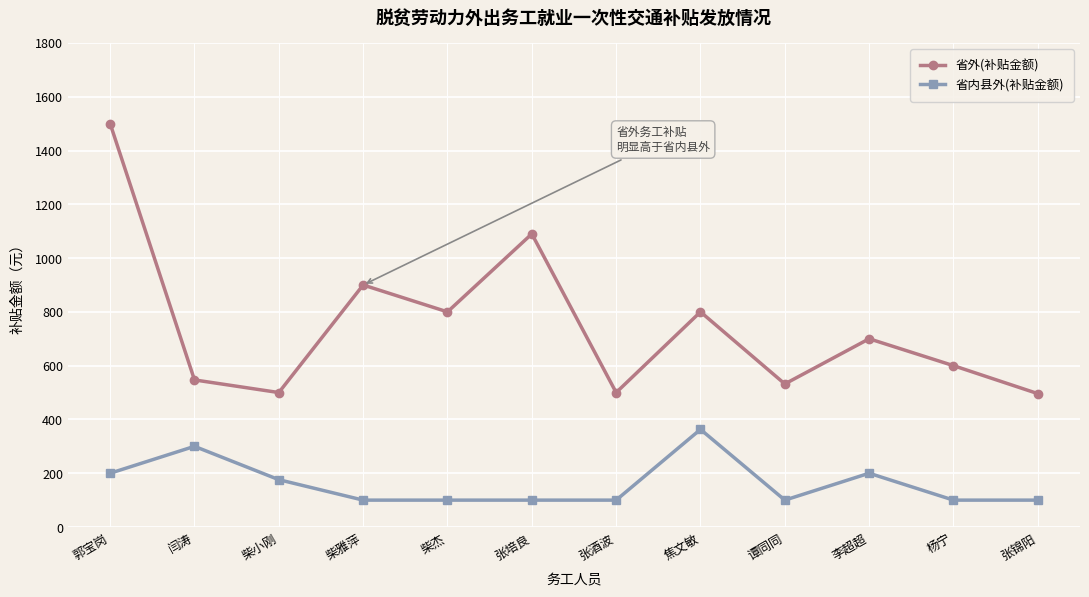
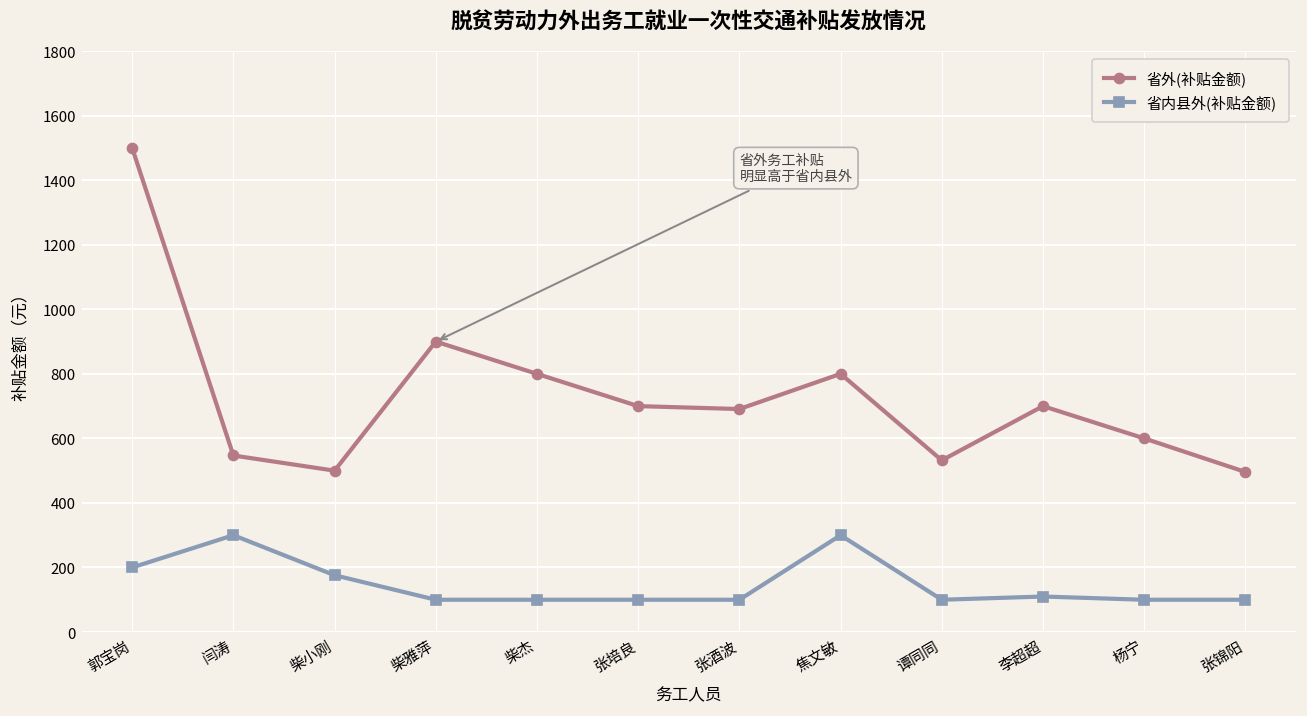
省外(补贴金额), 张培良: 1090 -> 700
省外(补贴金额), 张酒波: 500 -> 690
省内县外(补贴金额), 焦文敏: 360 -> 300
省内县外(补贴金额), 李超超: 200 -> 110
